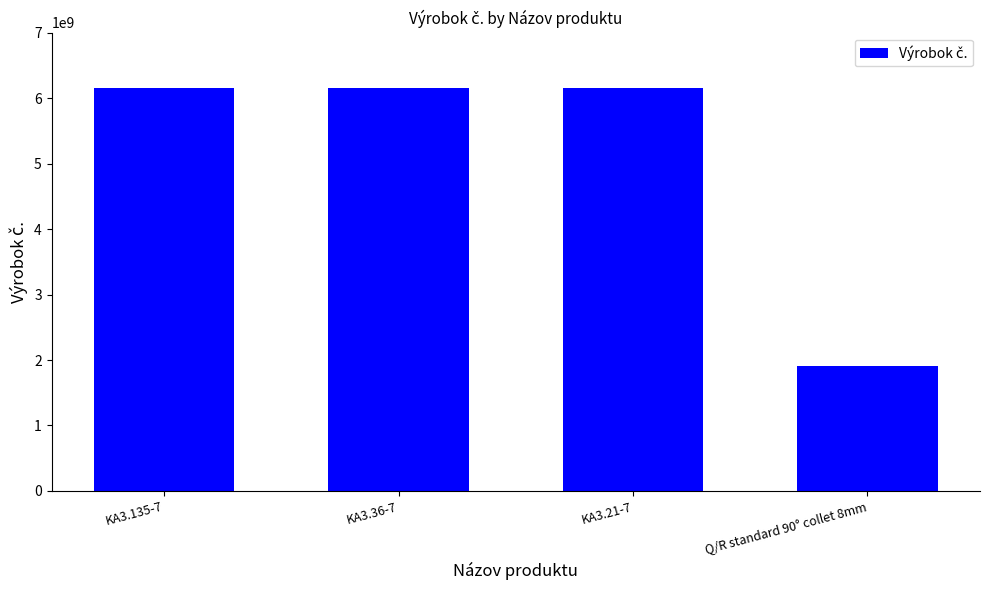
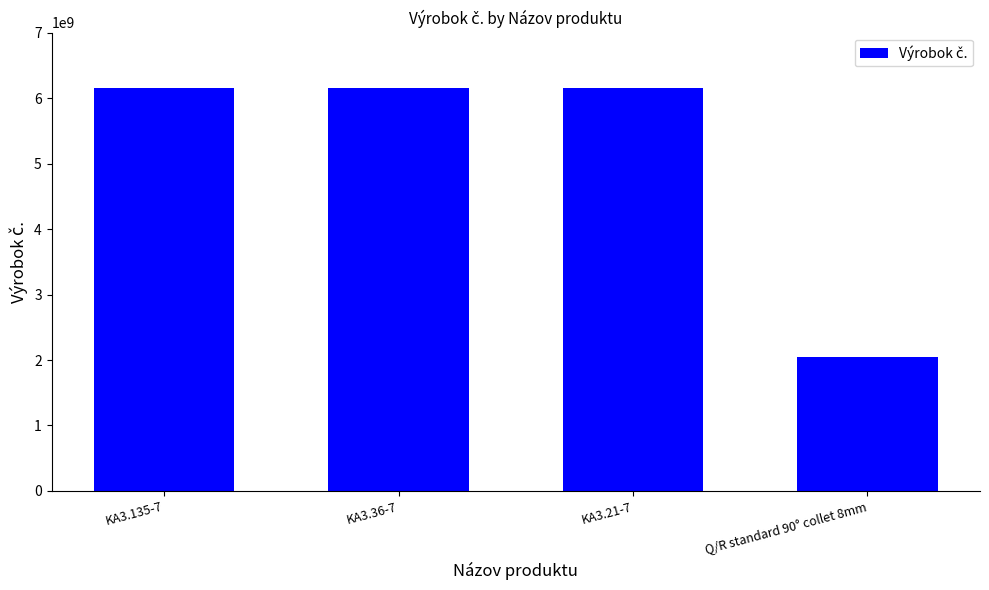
Q/R standard 90° collet 8mm: 1900000000 -> 2100000000
